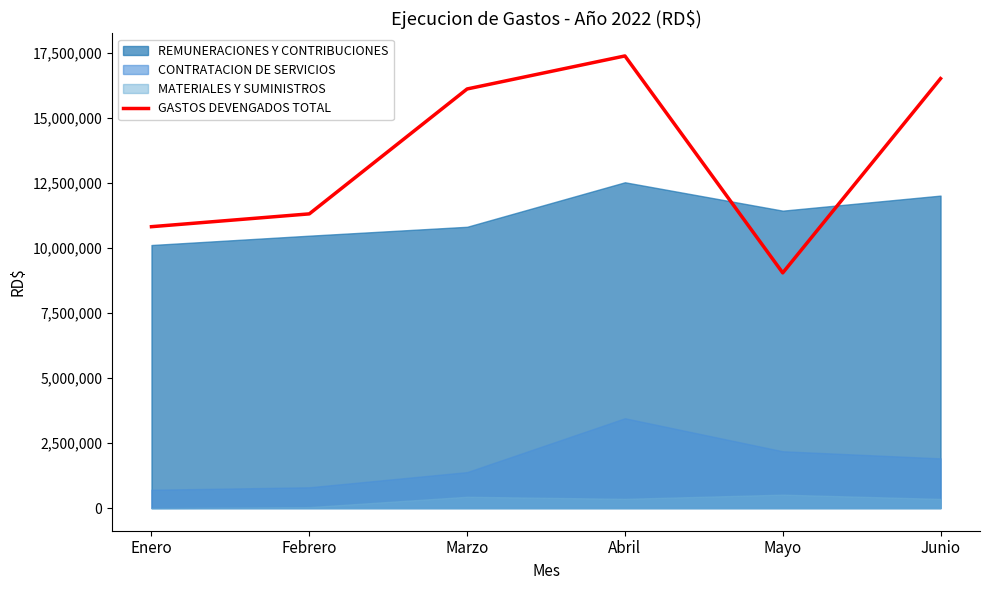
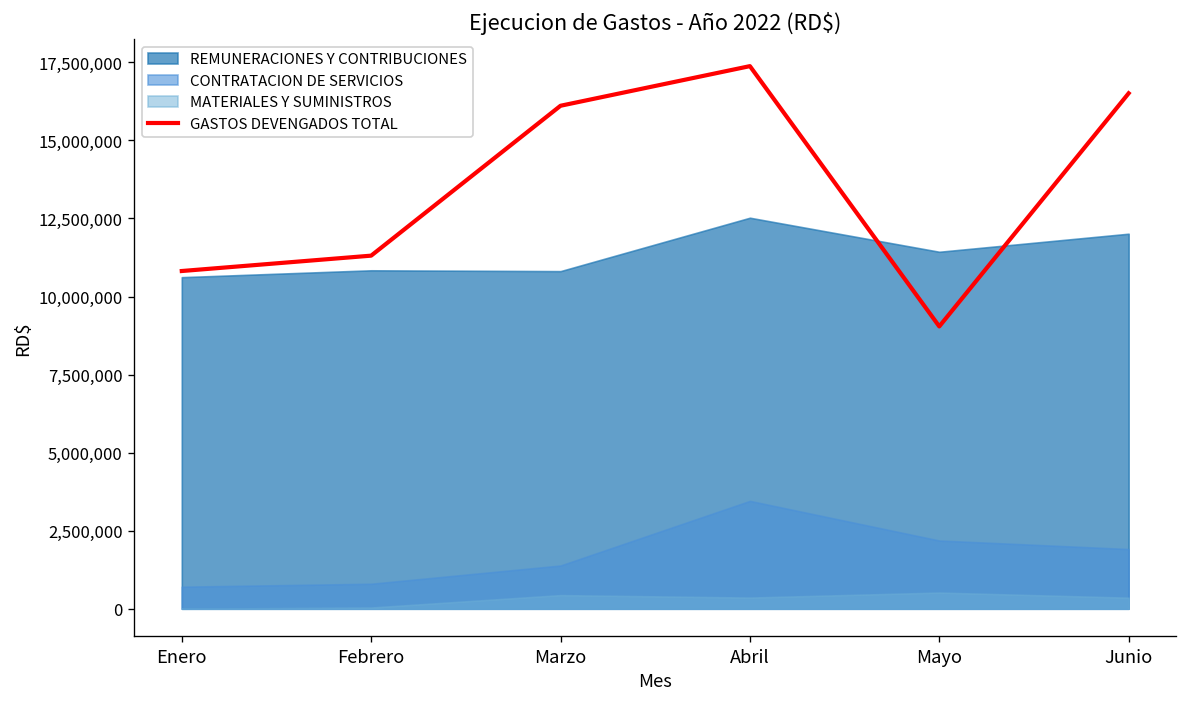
REMUNERACIONES Y CONTRIBUCIONES, Enero: 10,100,000 -> 10,600,000
REMUNERACIONES Y CONTRIBUCIONES, Febrero: 10,500,000 -> 10,800,000
